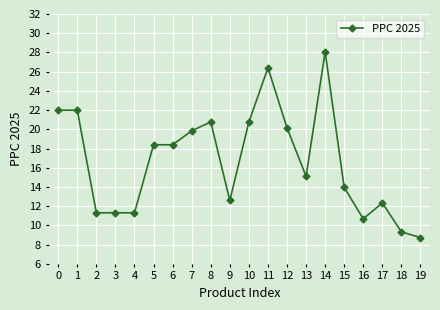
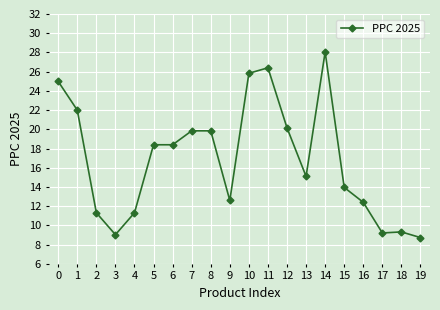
0: 22 -> 25
3: 11 -> 9
8: 21 -> 20
10: 21 -> 26
16: 11 -> 12
17: 12 -> 9
